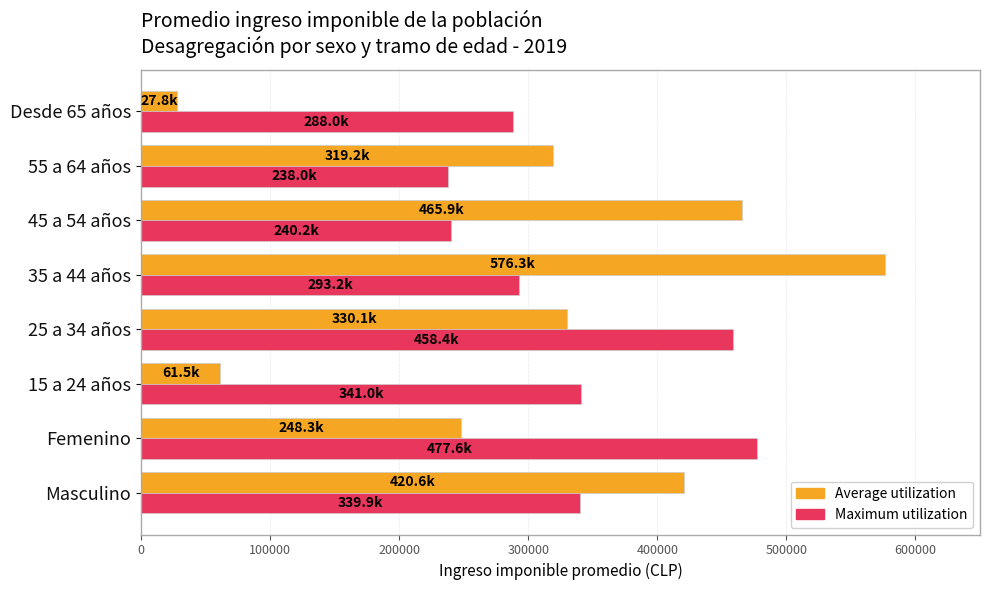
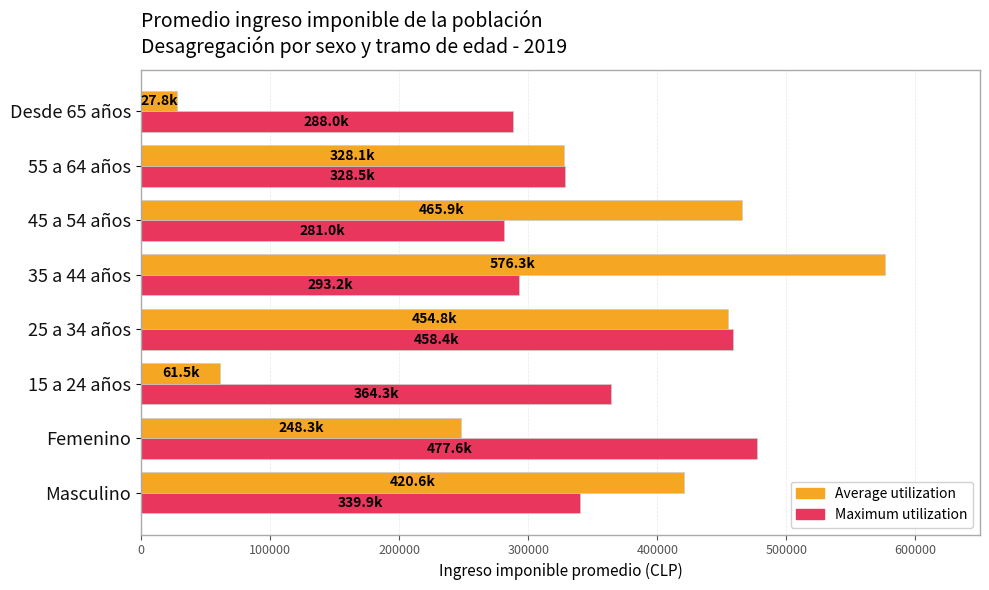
Average utilization, 55 a 64 años: 319.2k -> 328.1k
Maximum utilization, 55 a 64 años: 238.0k -> 328.5k
Maximum utilization, 45 a 54 años: 240.2k -> 281.0k
Average utilization, 25 a 34 años: 330.1k -> 454.8k
Maximum utilization, 15 a 24 años: 341.0k -> 364.3k
